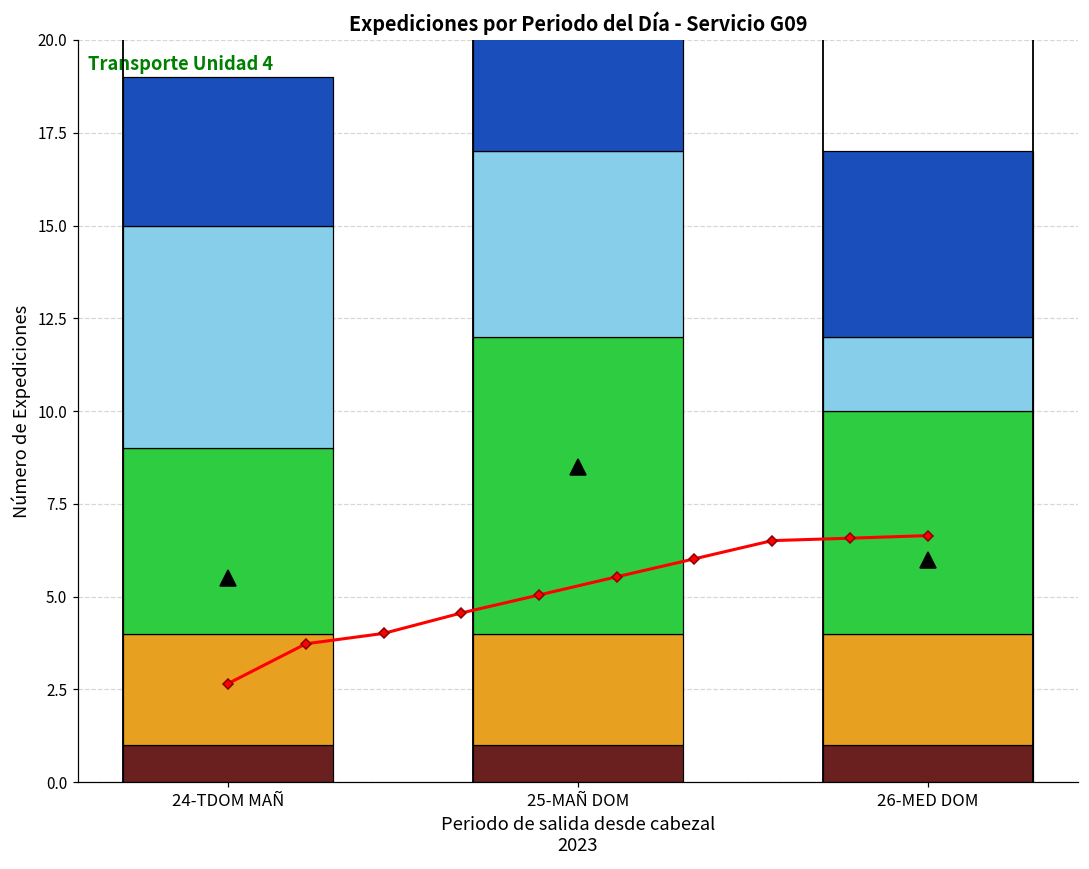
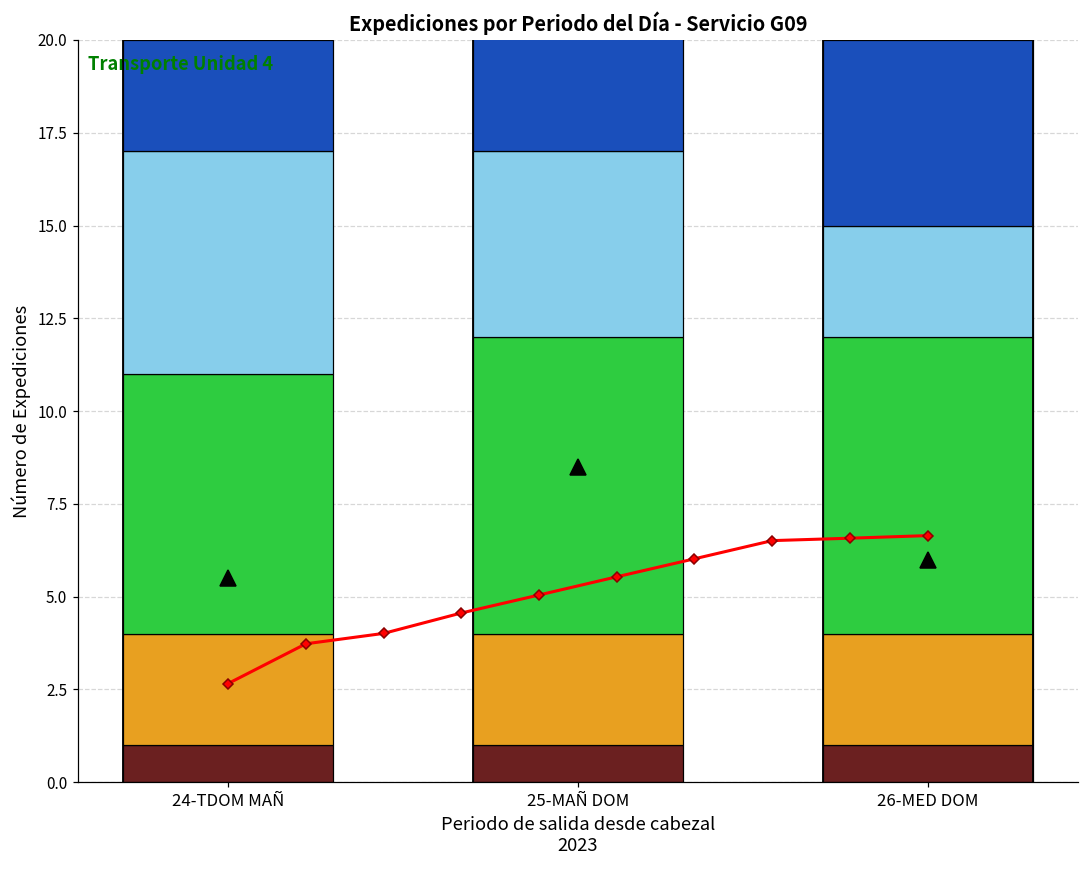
25 - 75, 24-TDOM MAÑ: 5 -> 7
90 - 95, 24-TDOM MAÑ: 4 -> 3
25 - 75, 26-MED DOM: 6 -> 8
75 - 90, 26-MED DOM: 2 -> 3
